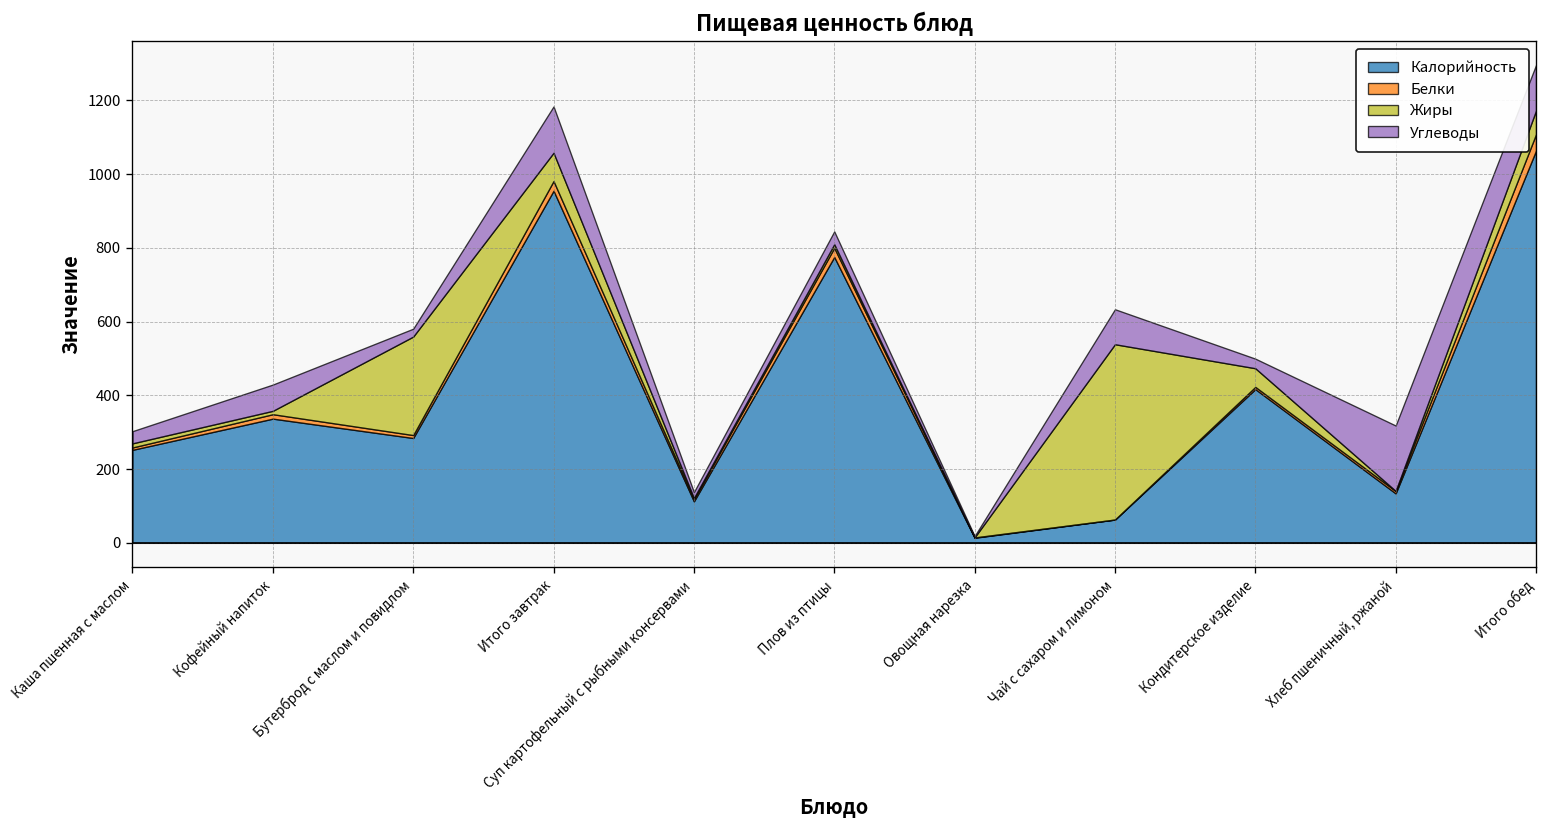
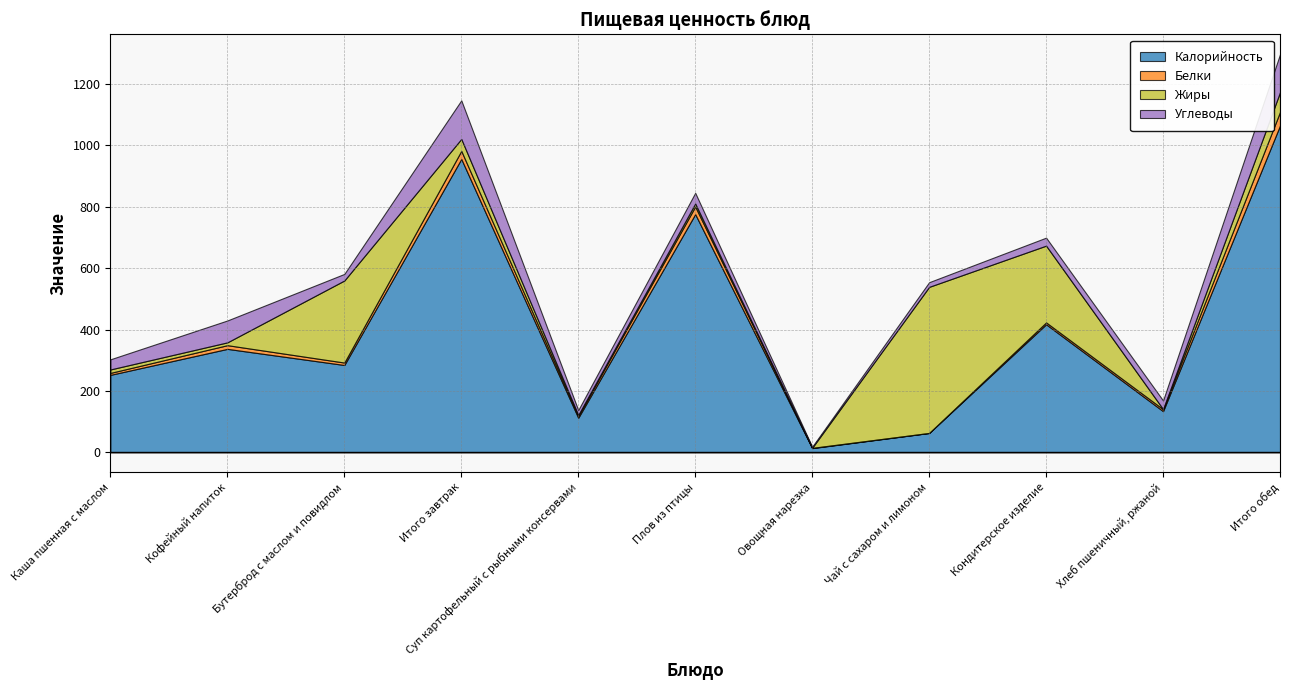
Жиры, Итого завтрак: 80 -> 40
Углеводы, Чай с сахаром и лимоном: 90 -> 20
Жиры, Кондитерское изделие: 50 -> 250
Углеводы, Хлеб пшеничный, ржаной: 180 -> 30
